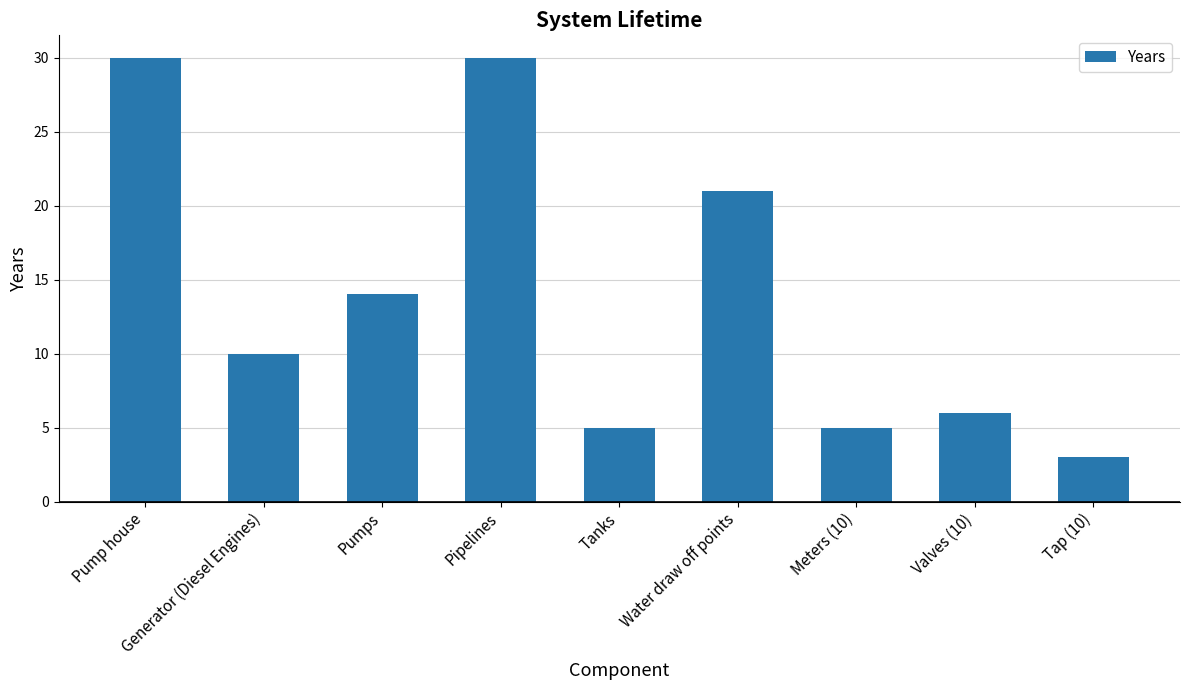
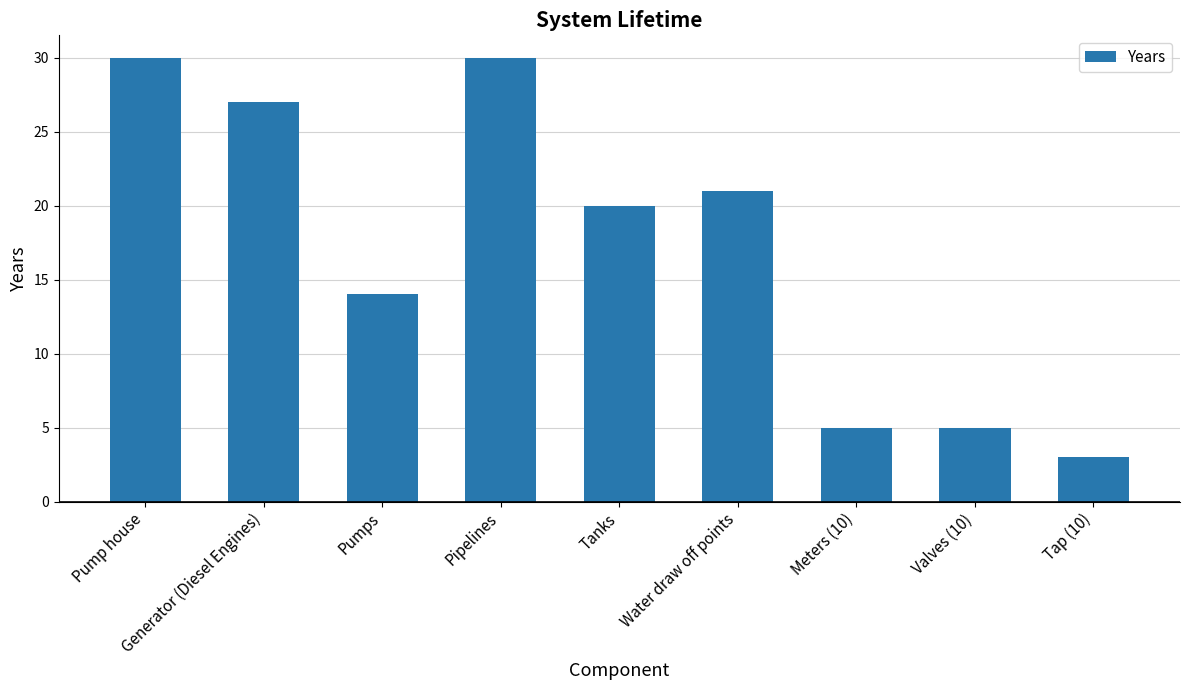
Generator (Diesel Engines): 10 -> 27
Tanks: 5 -> 20
Valves (10): 6 -> 5
